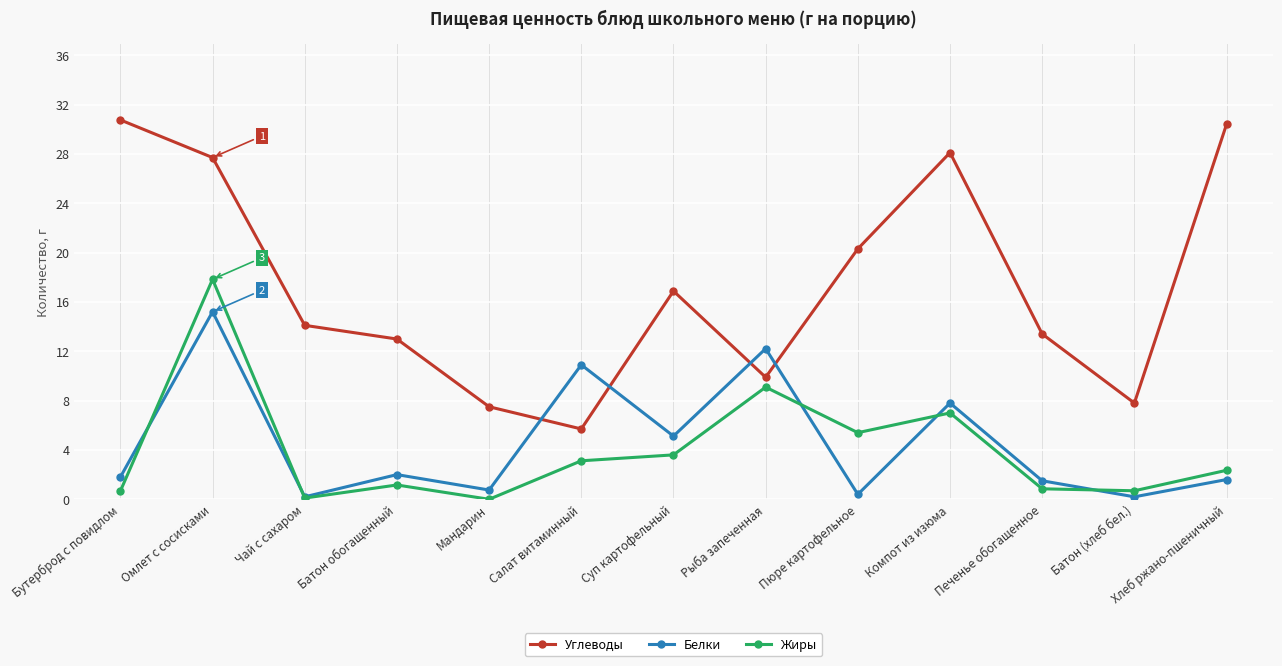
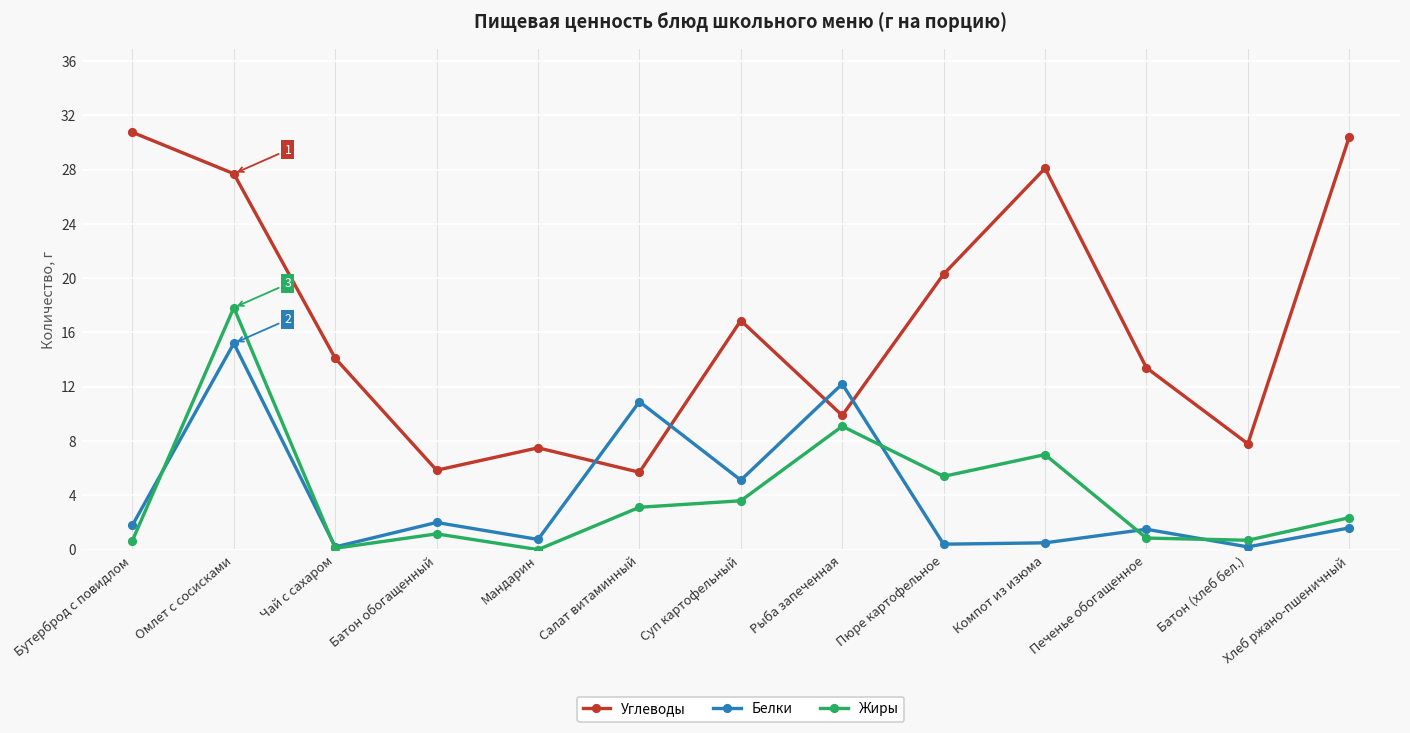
Углеводы, Батон обогащенный: 13.0 -> 5.9
Белки, Компот из изюма: 7.8 -> 0.5
